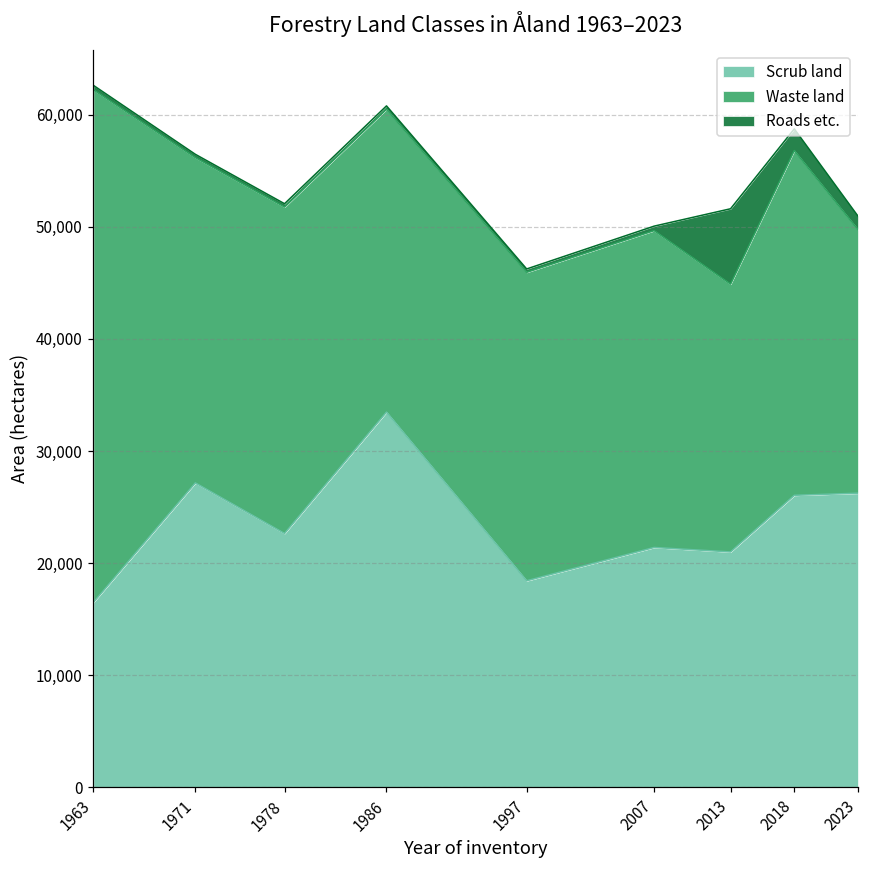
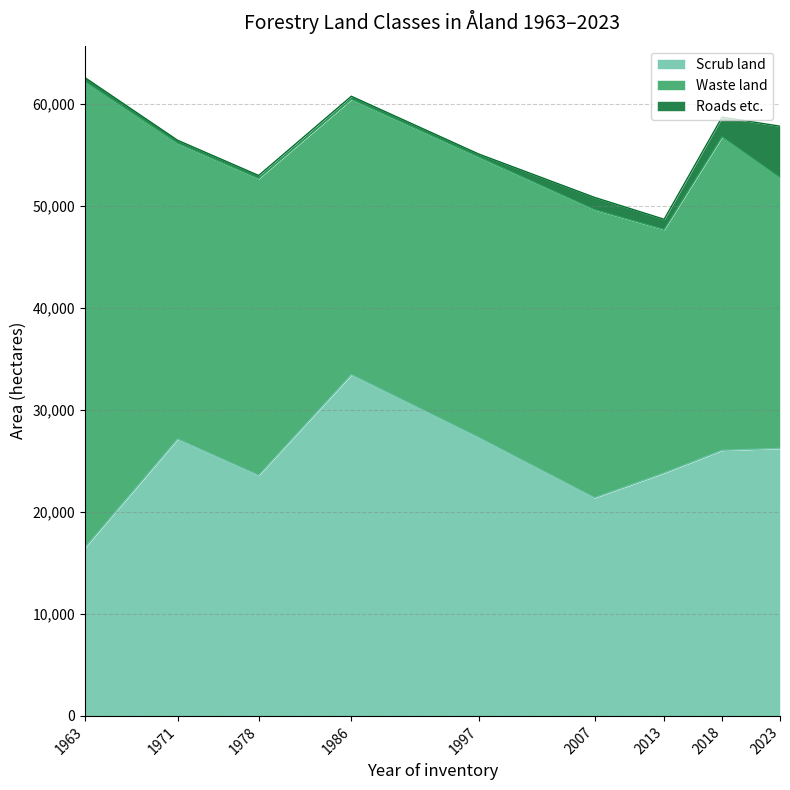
Scrub land, 1978: 22,600 -> 23,600
Scrub land, 1997: 18,400 -> 27,300
Roads etc., 2007: 400 -> 1,200
Scrub land, 2013: 21,000 -> 23,800
Roads etc., 2013: 6,700 -> 1,000
Waste land, 2023: 23,500 -> 26,500
Roads etc., 2023: 1,200 -> 5,000
